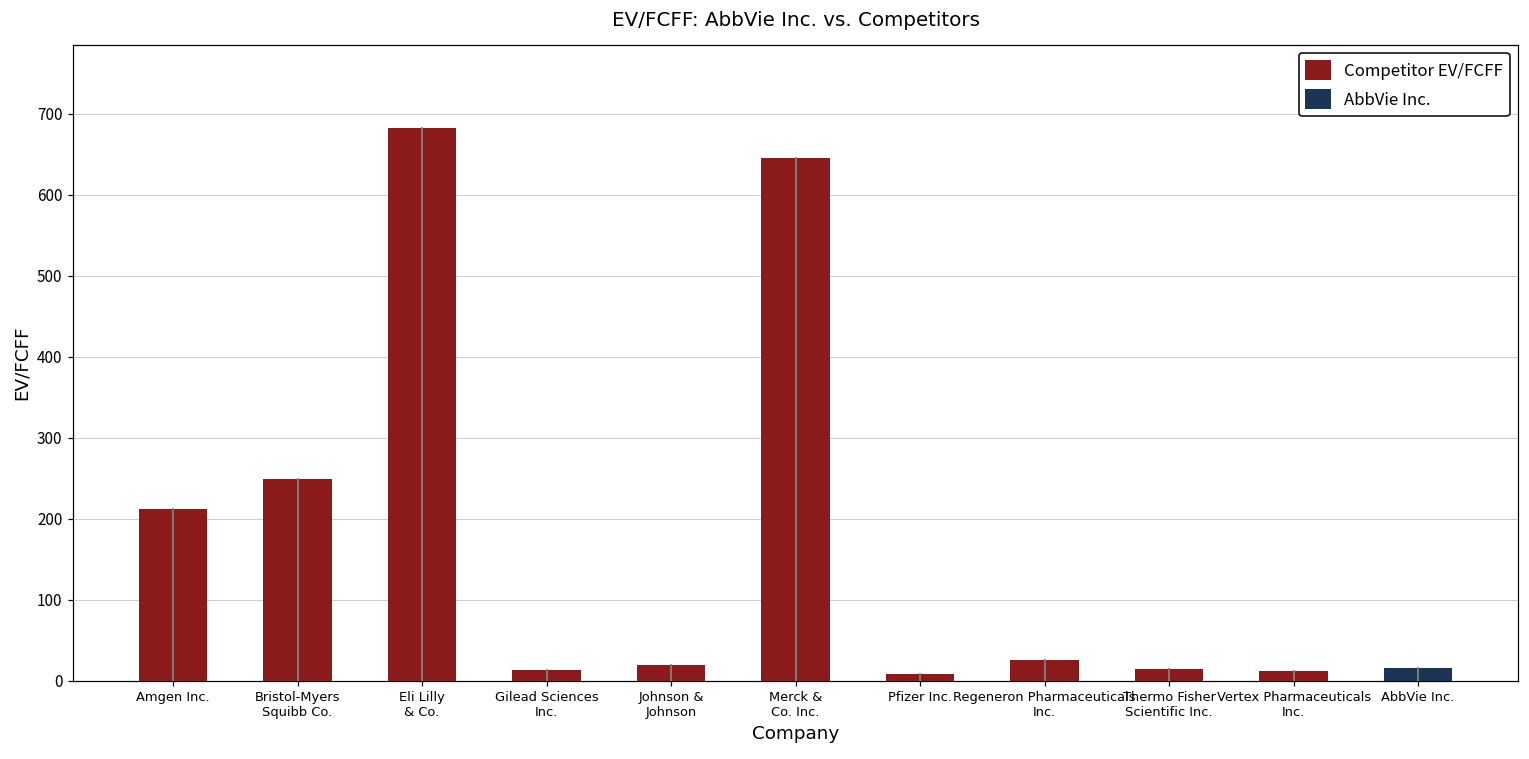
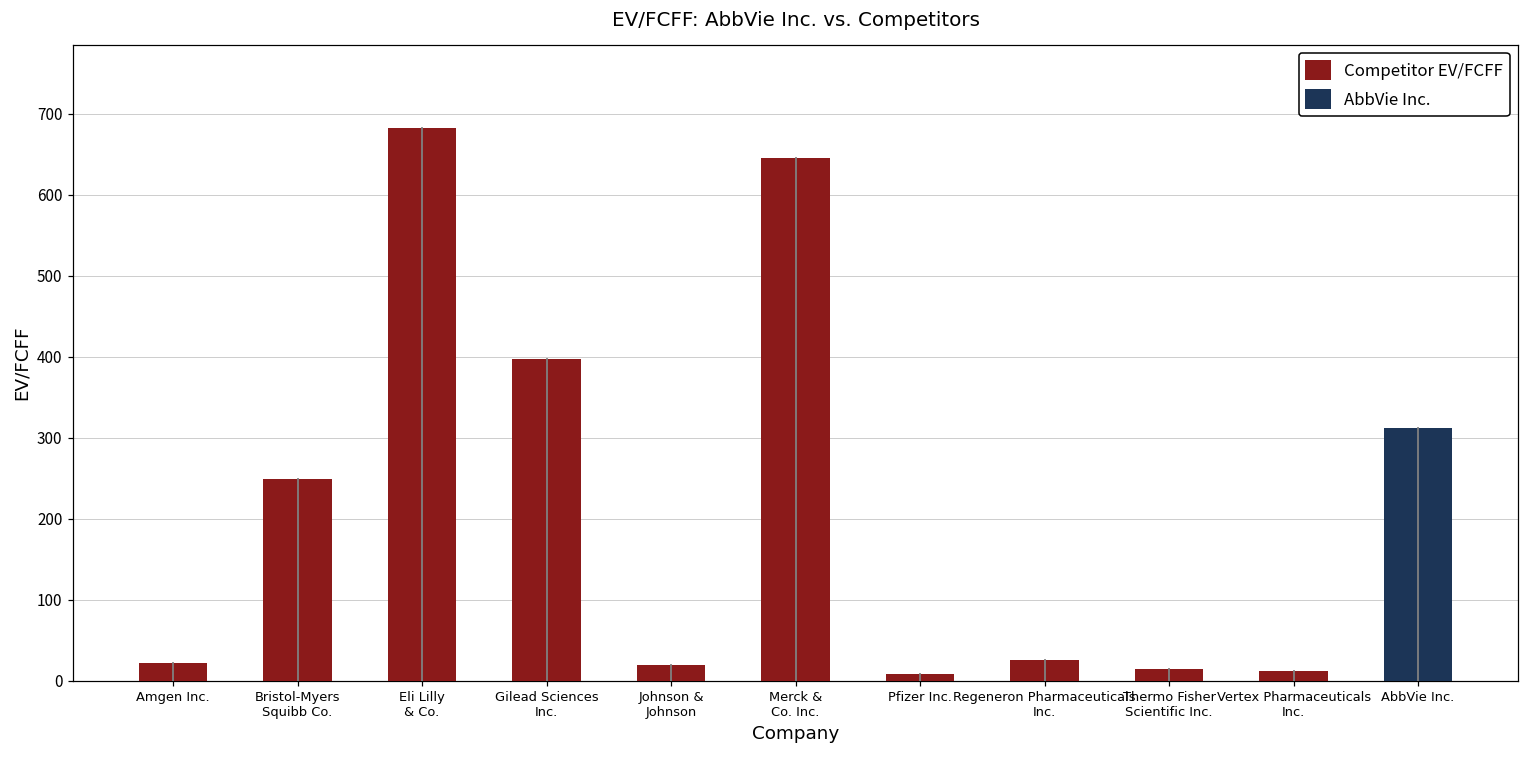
Competitor EV/FCFF, Amgen Inc.: 210 -> 20
Competitor EV/FCFF, Gilead Sciences Inc.: 10 -> 400
AbbVie Inc., AbbVie Inc.: 20 -> 310
